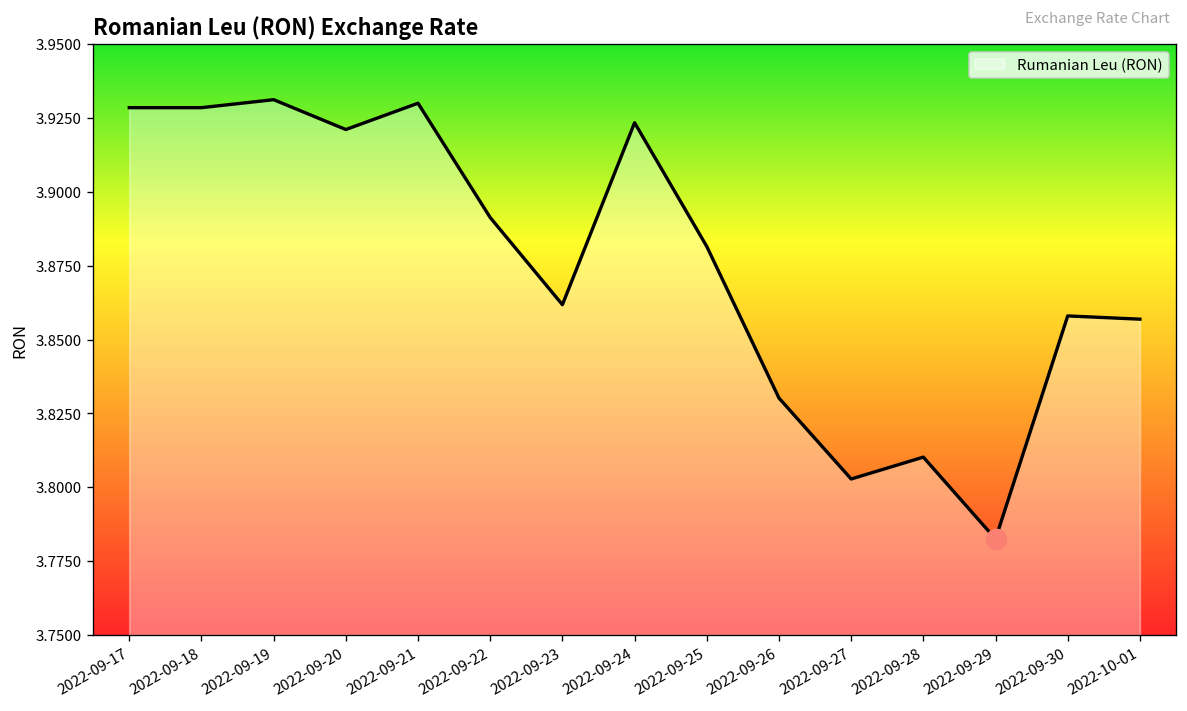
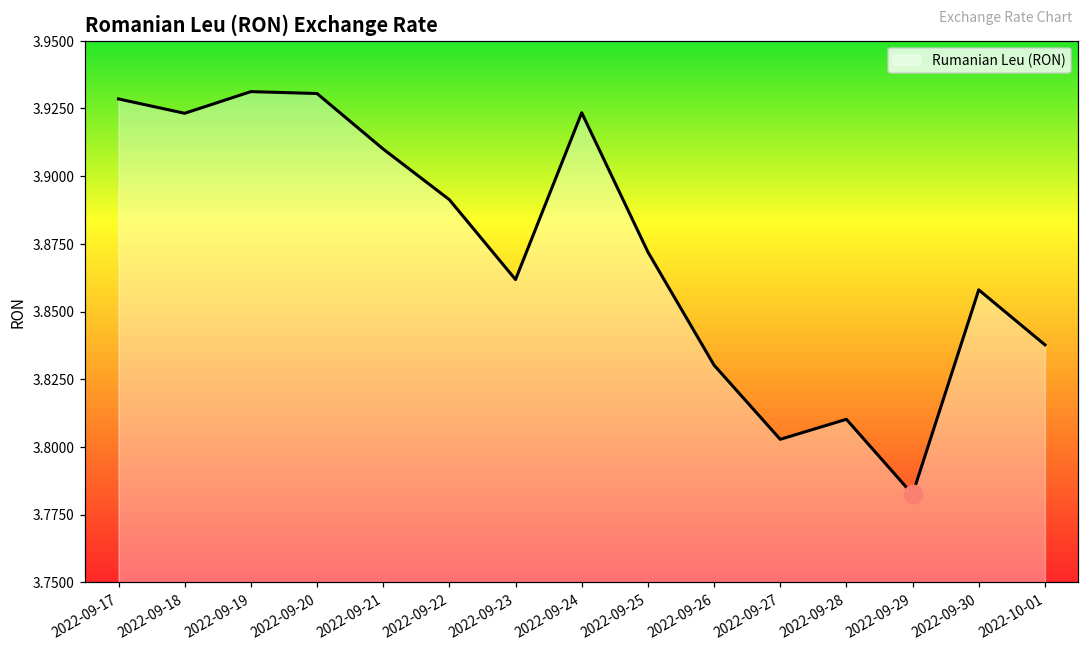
Rumanian Leu (RON), 2022-09-18: 3.929 -> 3.923
Rumanian Leu (RON), 2022-09-20: 3.921 -> 3.931
Rumanian Leu (RON), 2022-09-21: 3.93 -> 3.91
Rumanian Leu (RON), 2022-09-25: 3.882 -> 3.872
Rumanian Leu (RON), 2022-10-01: 3.857 -> 3.838
